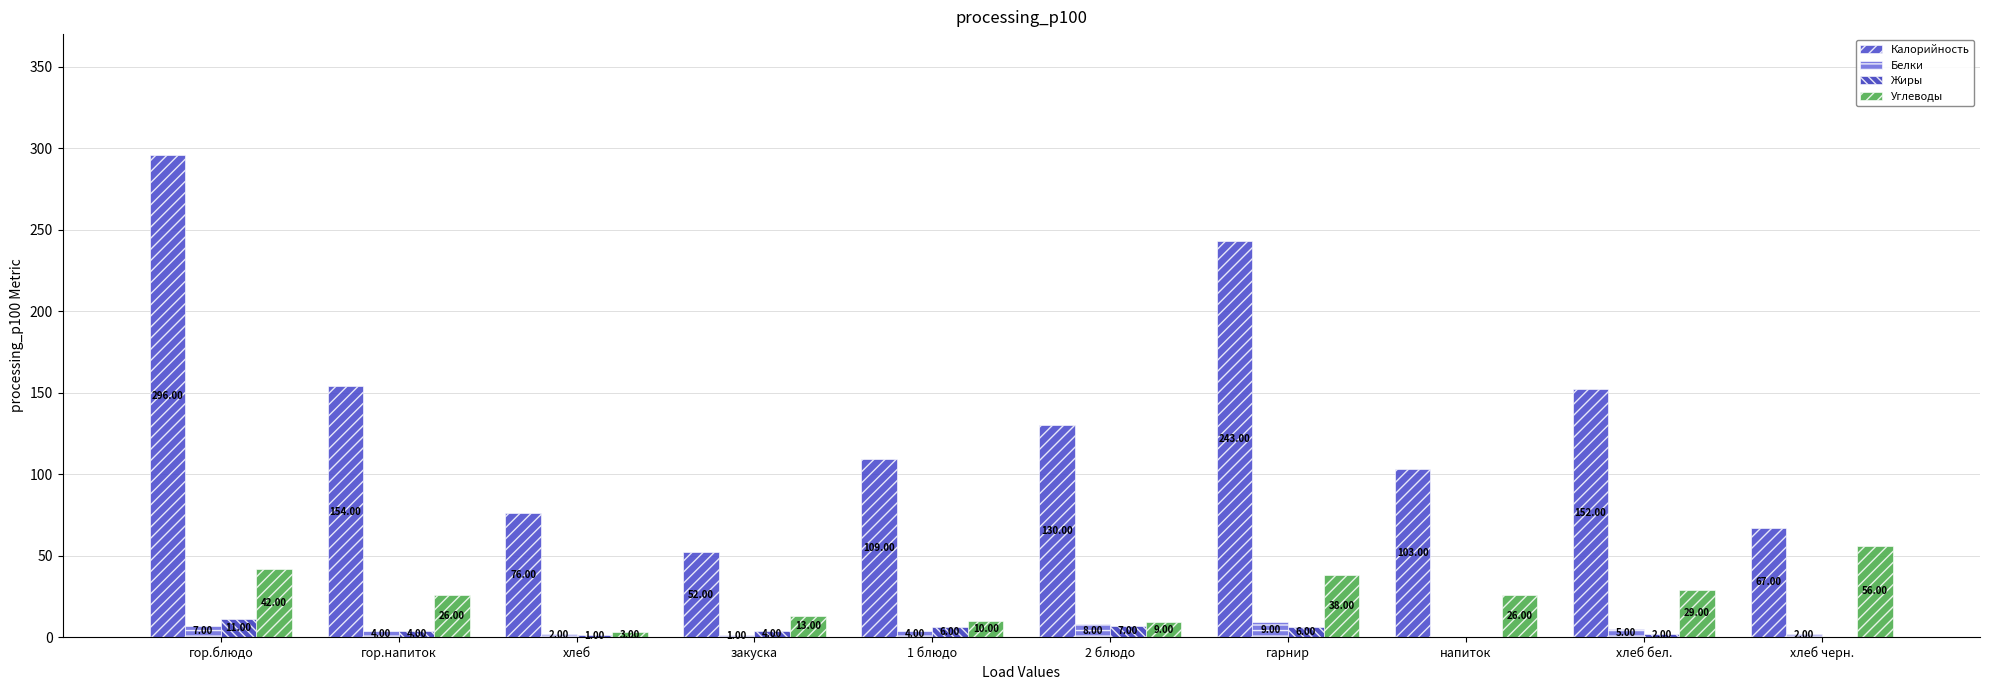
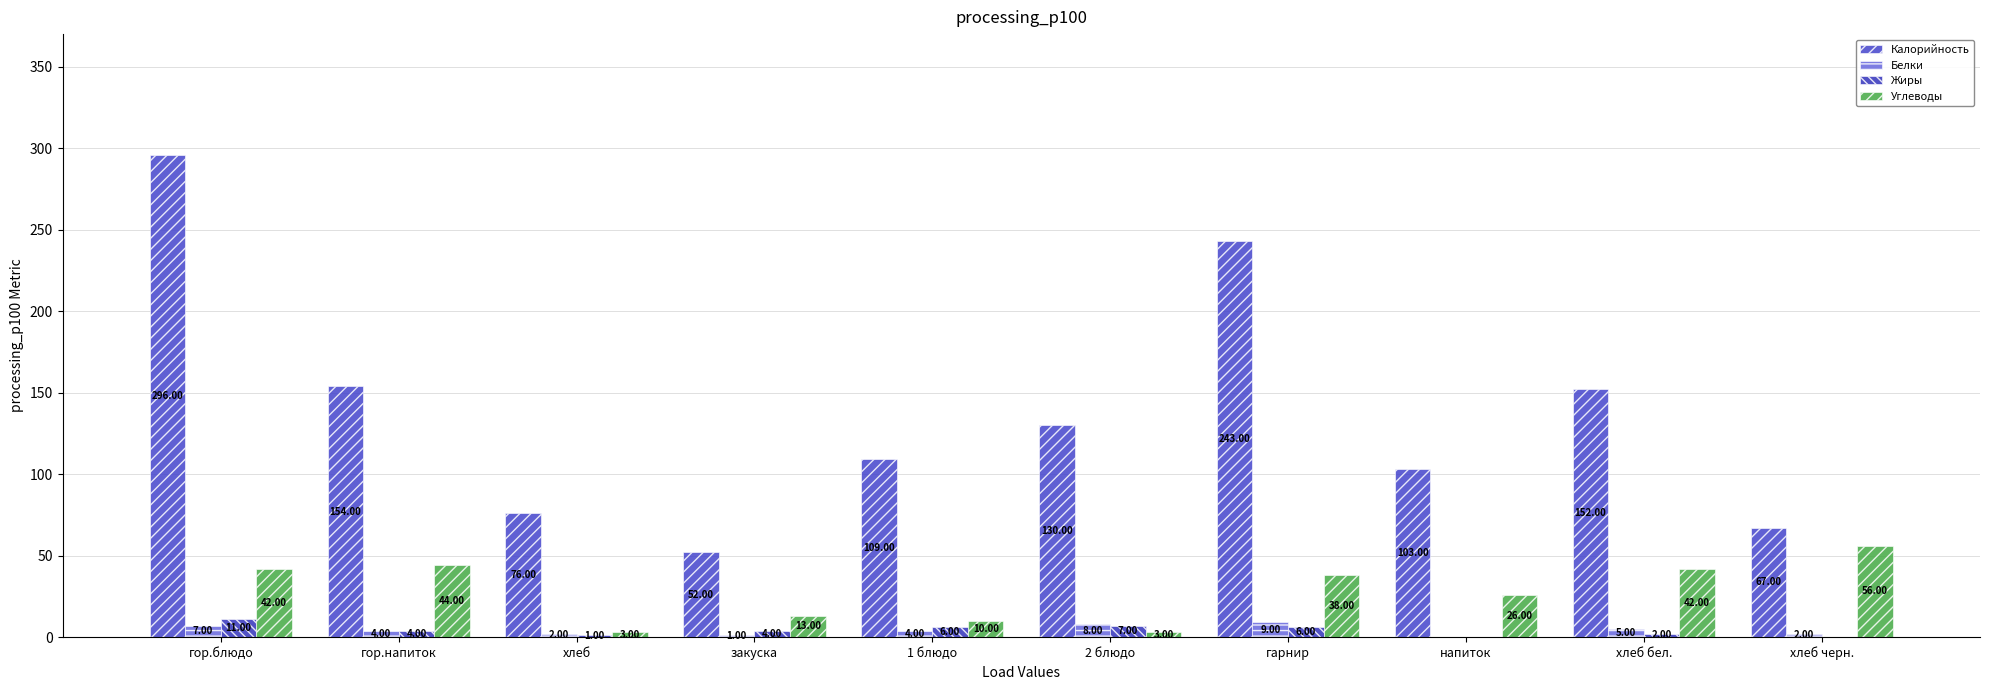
Углеводы, гор.напиток: 26.00 -> 44.00
Углеводы, 2 блюдо: 9.00 -> 3.00
Углеводы, хлеб бел.: 29.00 -> 42.00
